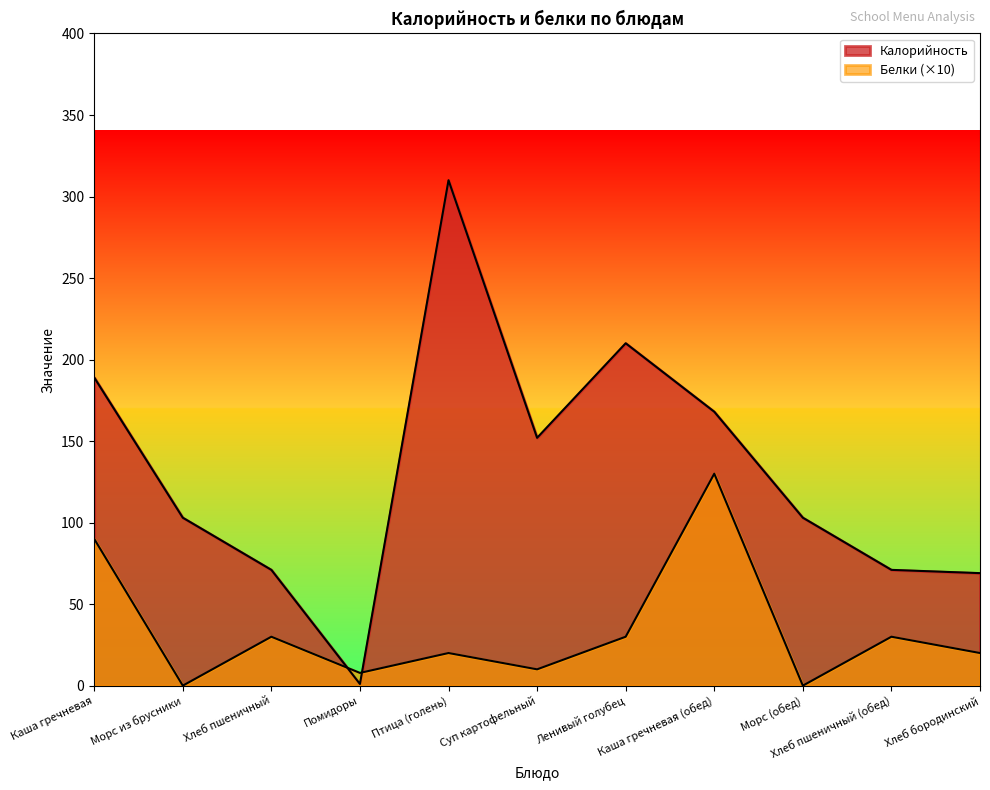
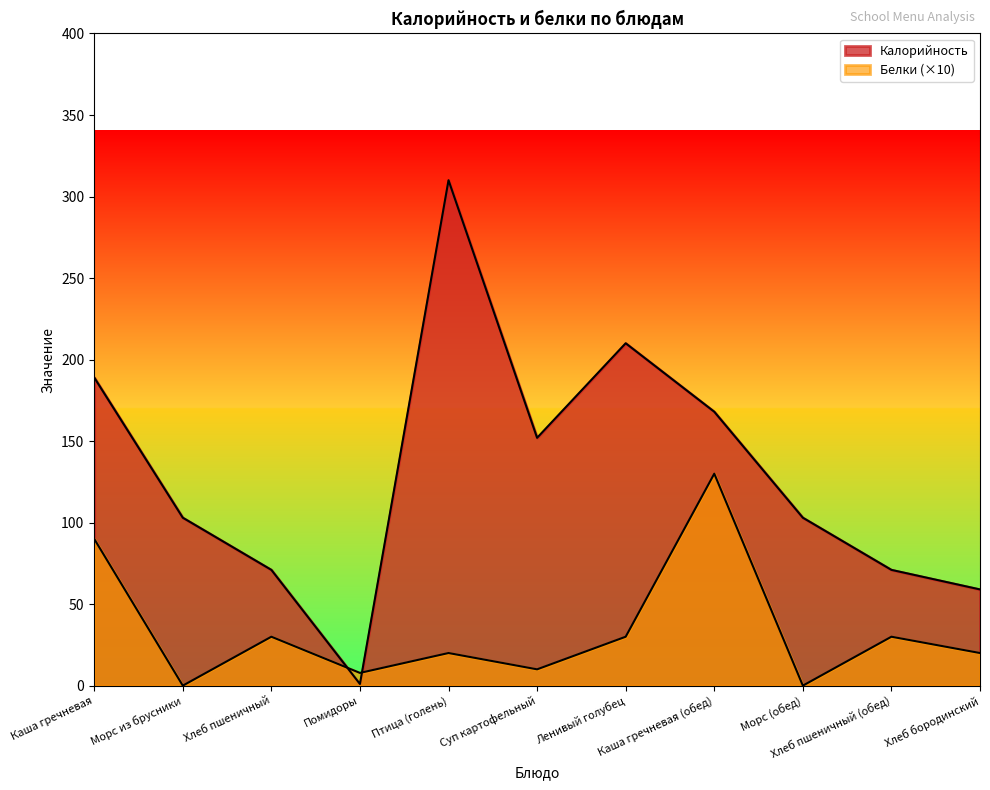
Калорийность, Хлеб бородинский: 69 -> 59
